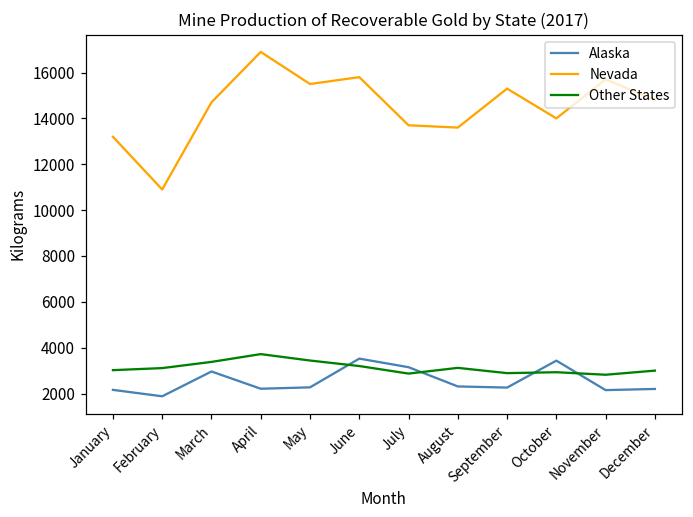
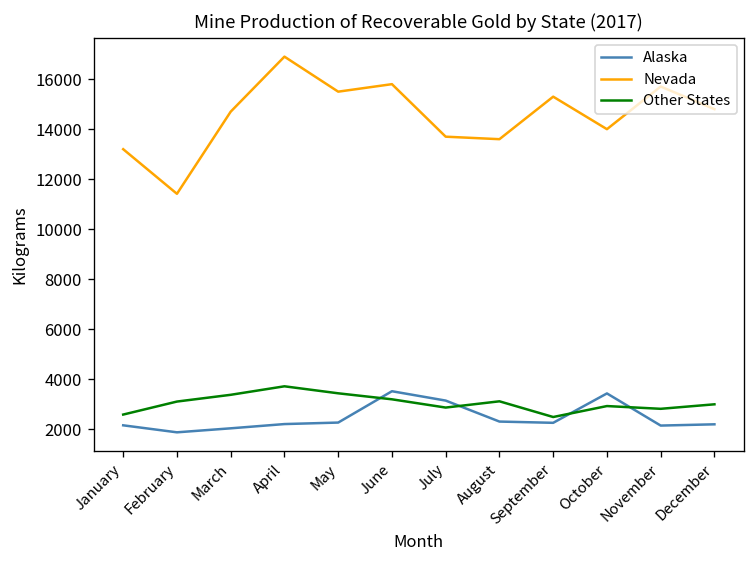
Other States, January: 3000 -> 2600
Nevada, February: 10900 -> 11400
Alaska, March: 3000 -> 2000
Other States, September: 2900 -> 2500
